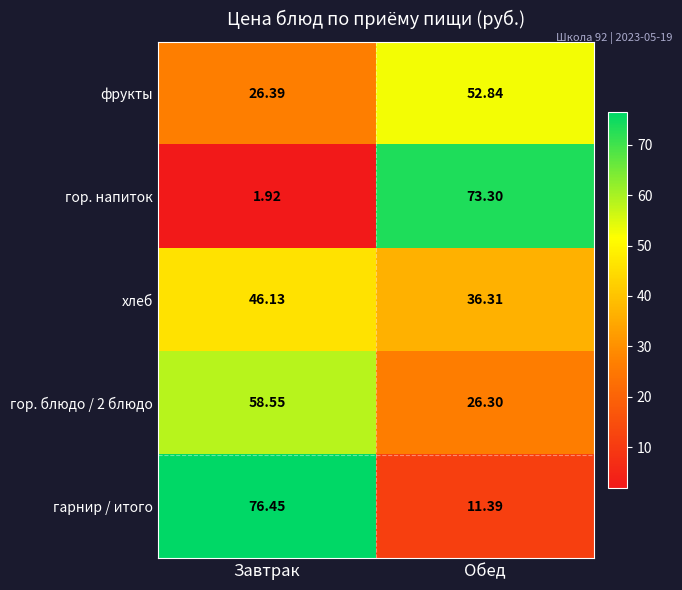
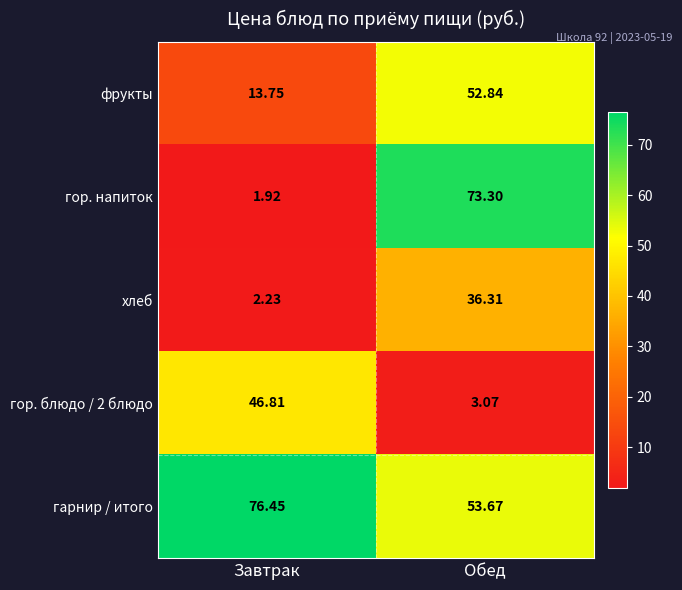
фрукты, Завтрак: 26.39 -> 13.75
хлеб, Завтрак: 46.13 -> 2.23
гор. блюдо / 2 блюдо, Завтрак: 58.55 -> 46.81
гор. блюдо / 2 блюдо, Обед: 26.30 -> 3.07
гарнир / итого, Обед: 11.39 -> 53.67
